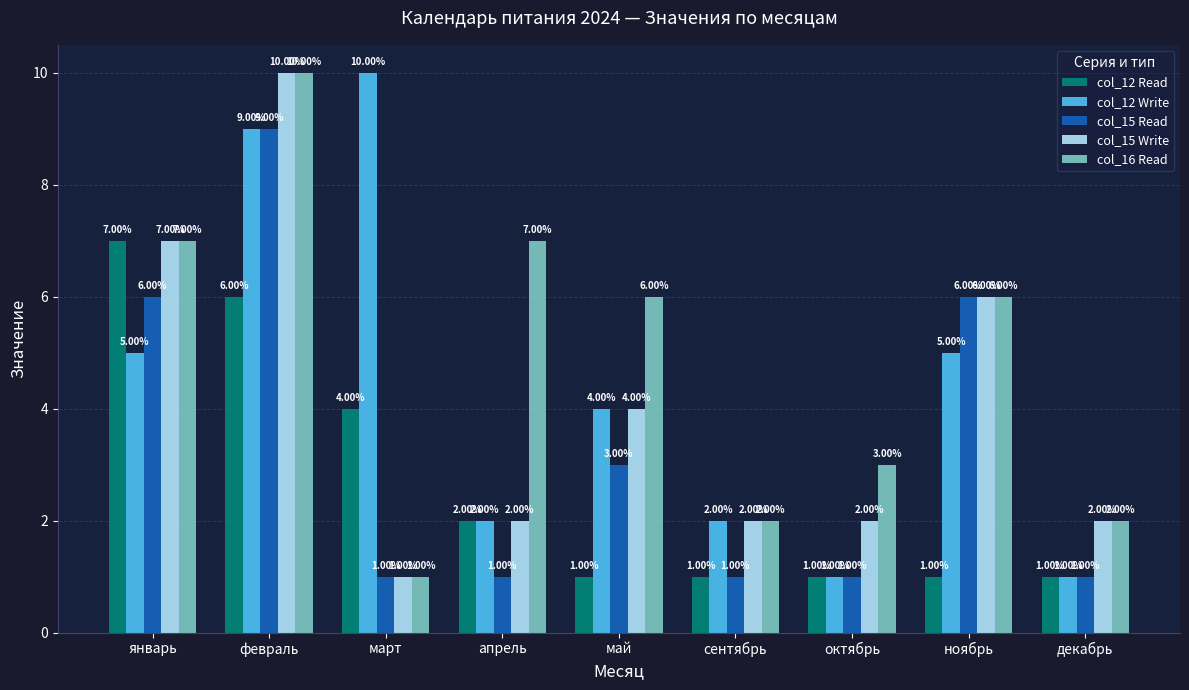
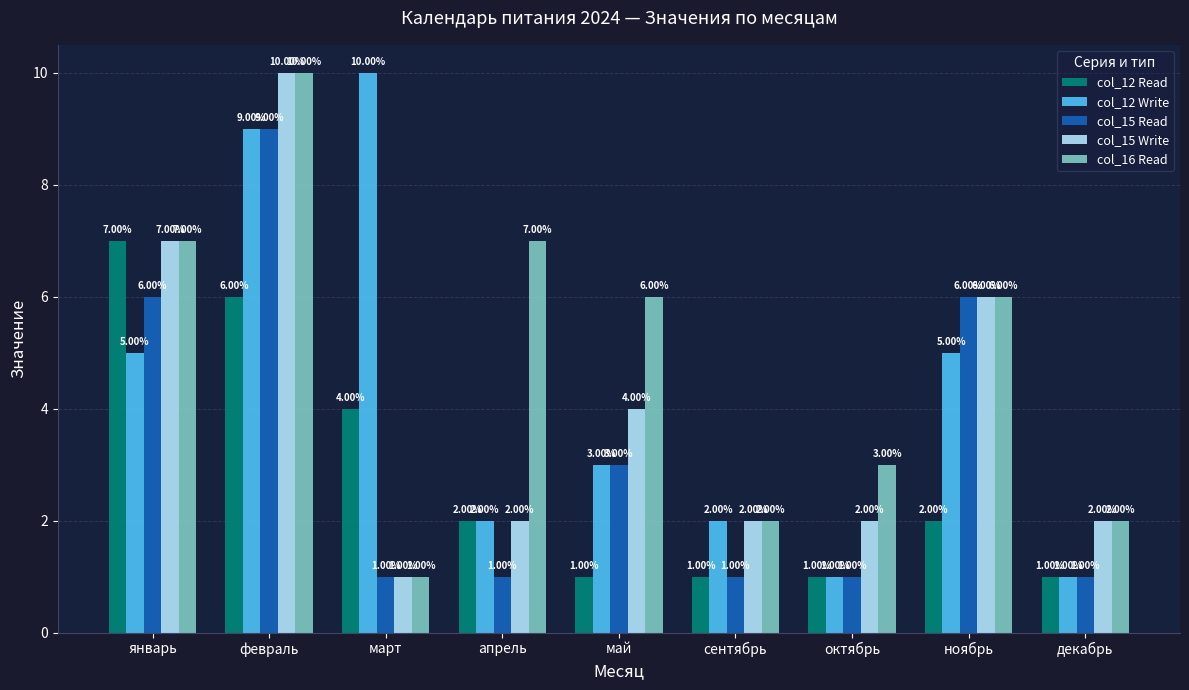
col_12 Write, май: 4.00% -> 3.00%
col_12 Read, ноябрь: 1.00% -> 2.00%
